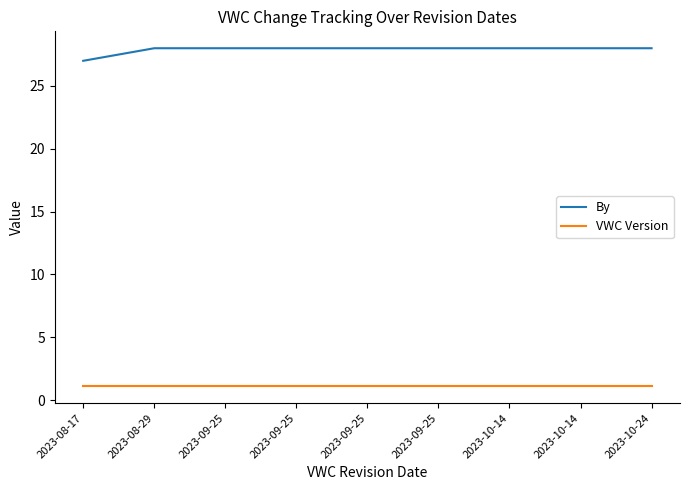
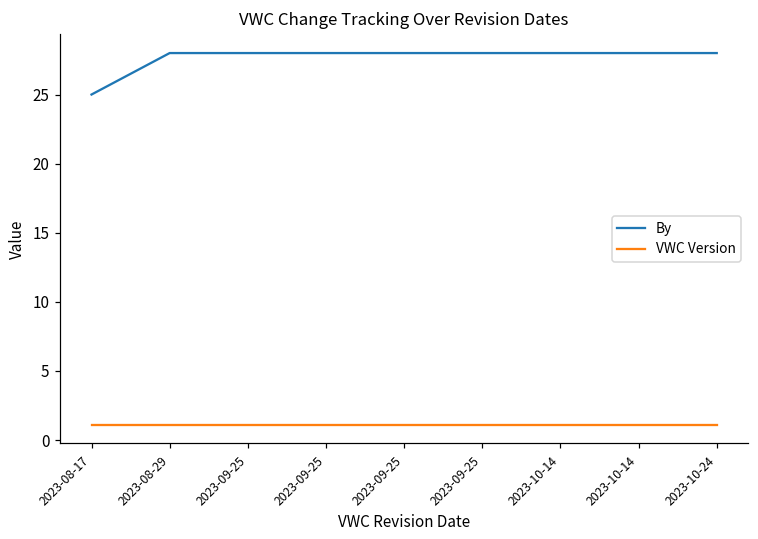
By, 2023-08-17: 27 -> 25
